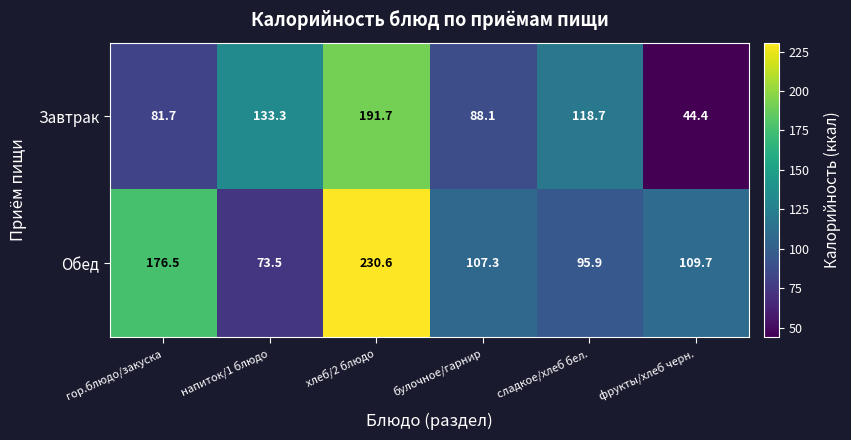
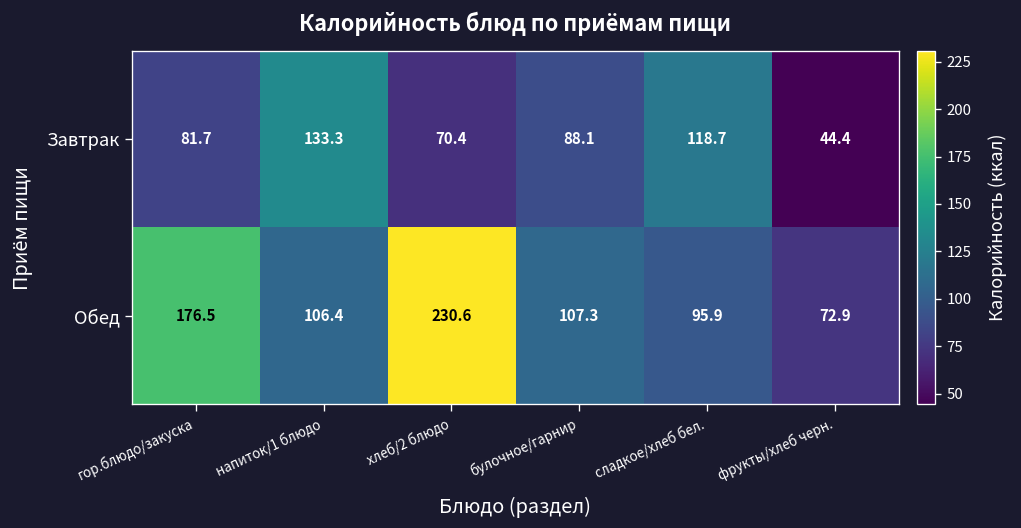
Завтрак, хлеб/2 блюдо: 191.7 -> 70.4
Обед, напиток/1 блюдо: 73.5 -> 106.4
Обед, фрукты/хлеб черн.: 109.7 -> 72.9
